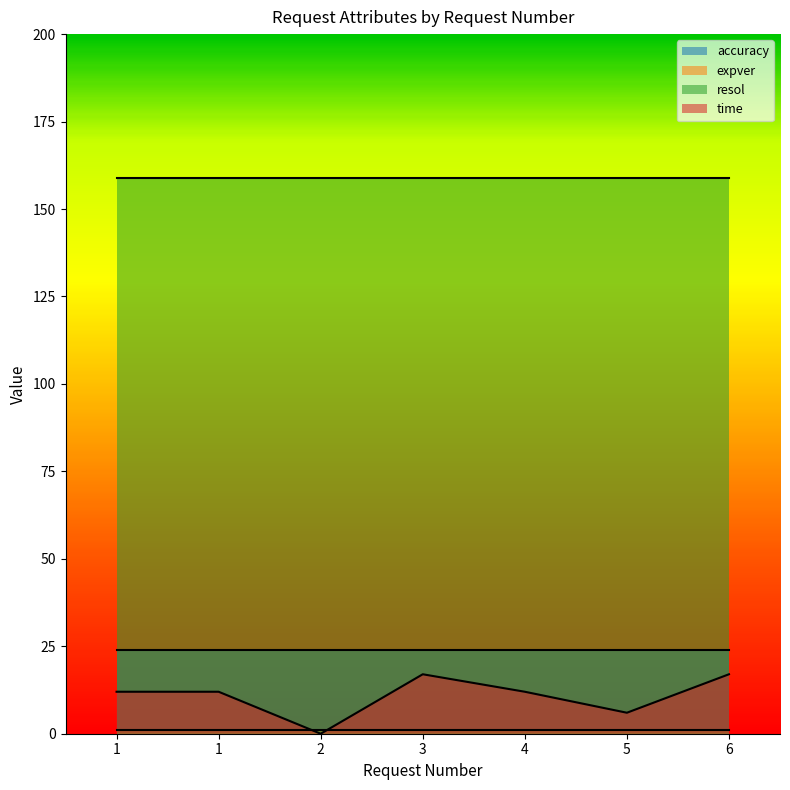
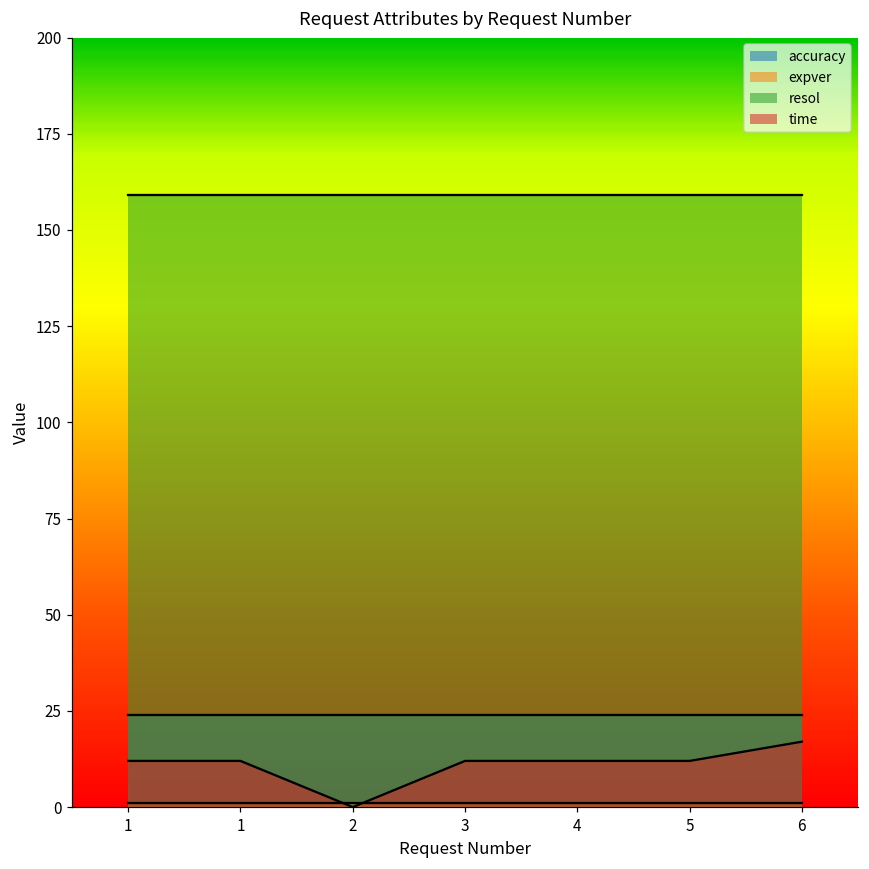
time, 3: 17 -> 12
time, 5: 6 -> 12
